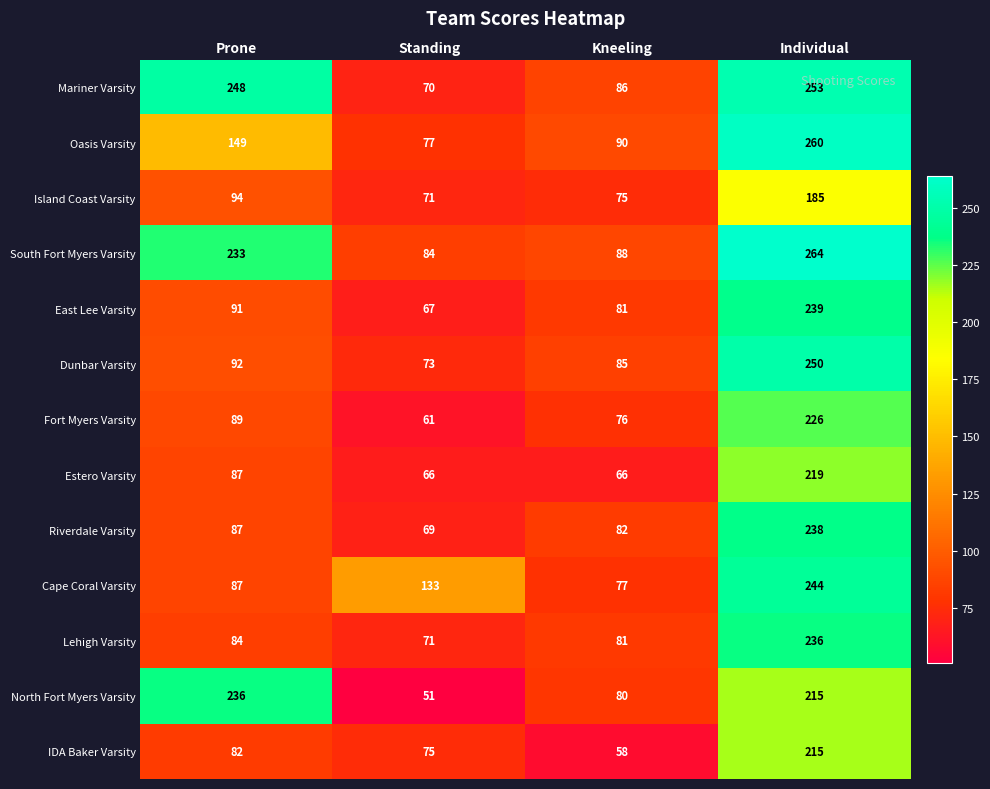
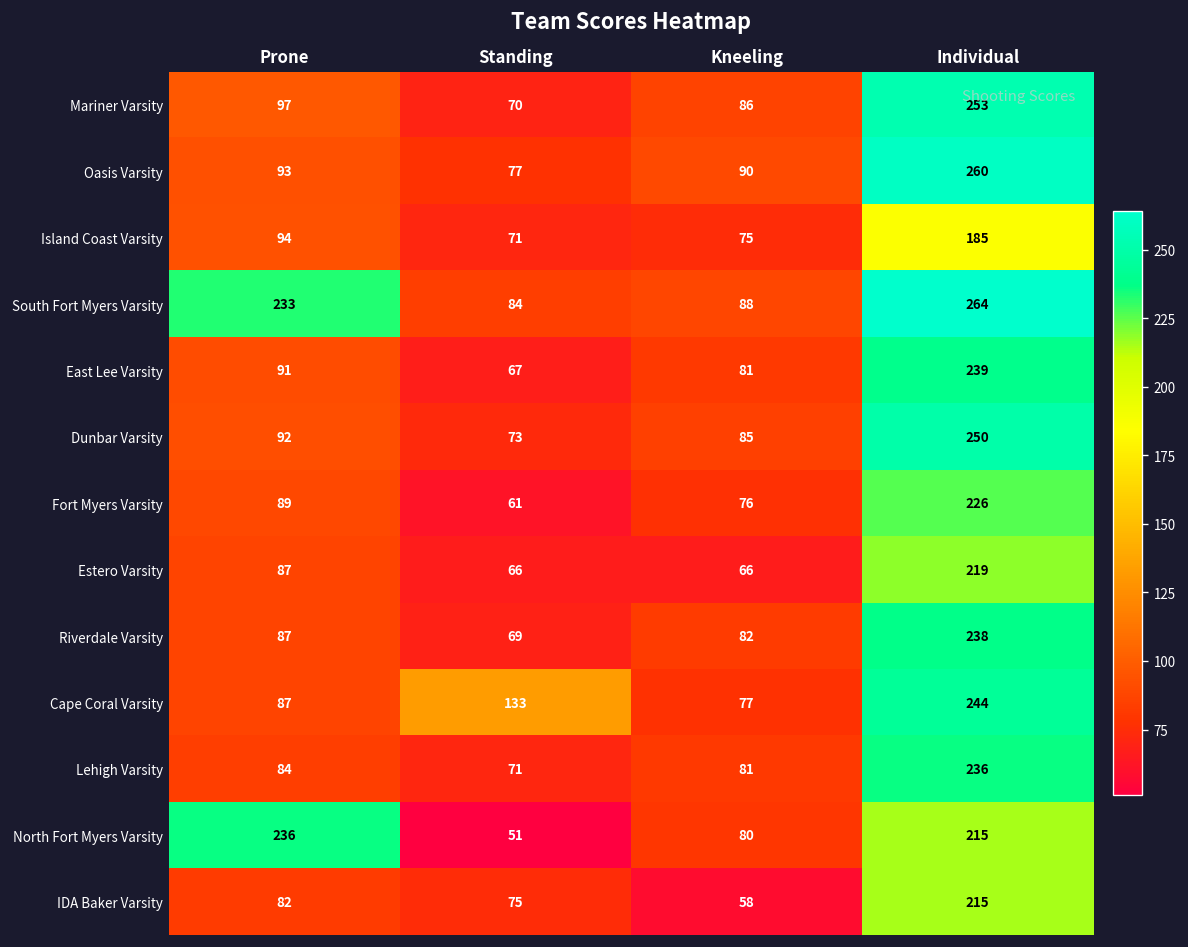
Mariner Varsity, Prone: 248 -> 97
Oasis Varsity, Prone: 149 -> 93
